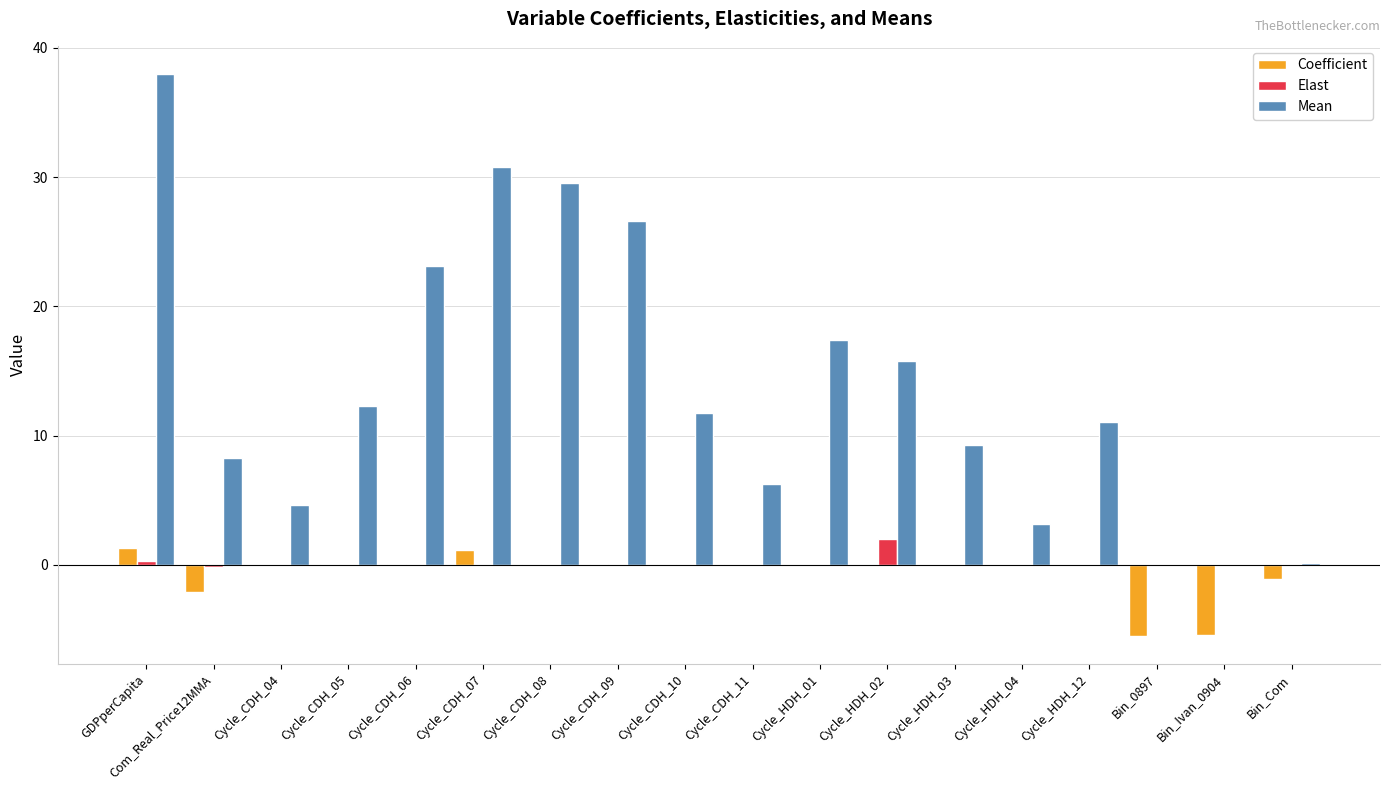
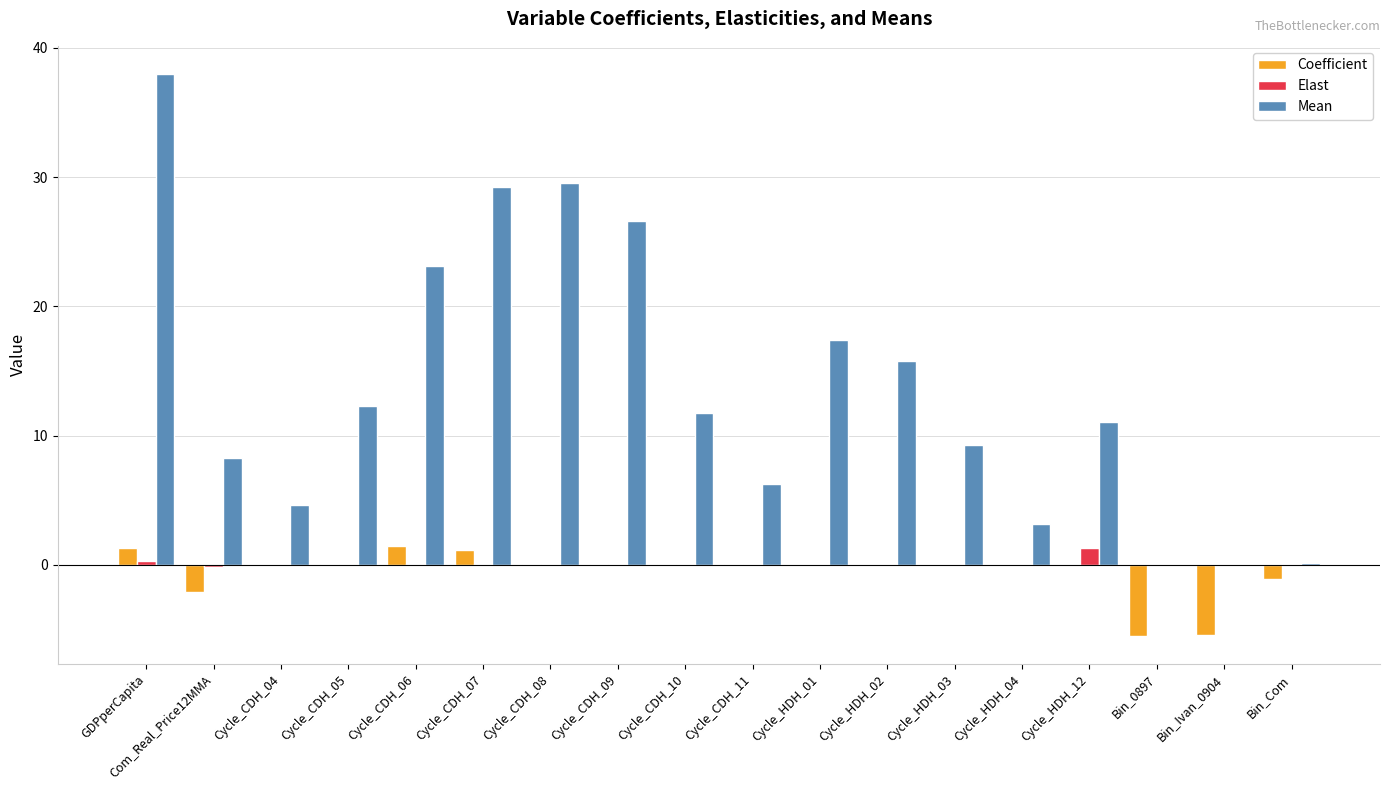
Coefficient, Cycle_CDH_06: 0.0 -> 1.4
Mean, Cycle_CDH_07: 30.8 -> 29.2
Elast, Cycle_HDH_02: 2.0 -> 0.0
Elast, Cycle_HDH_12: 0.0 -> 1.3
